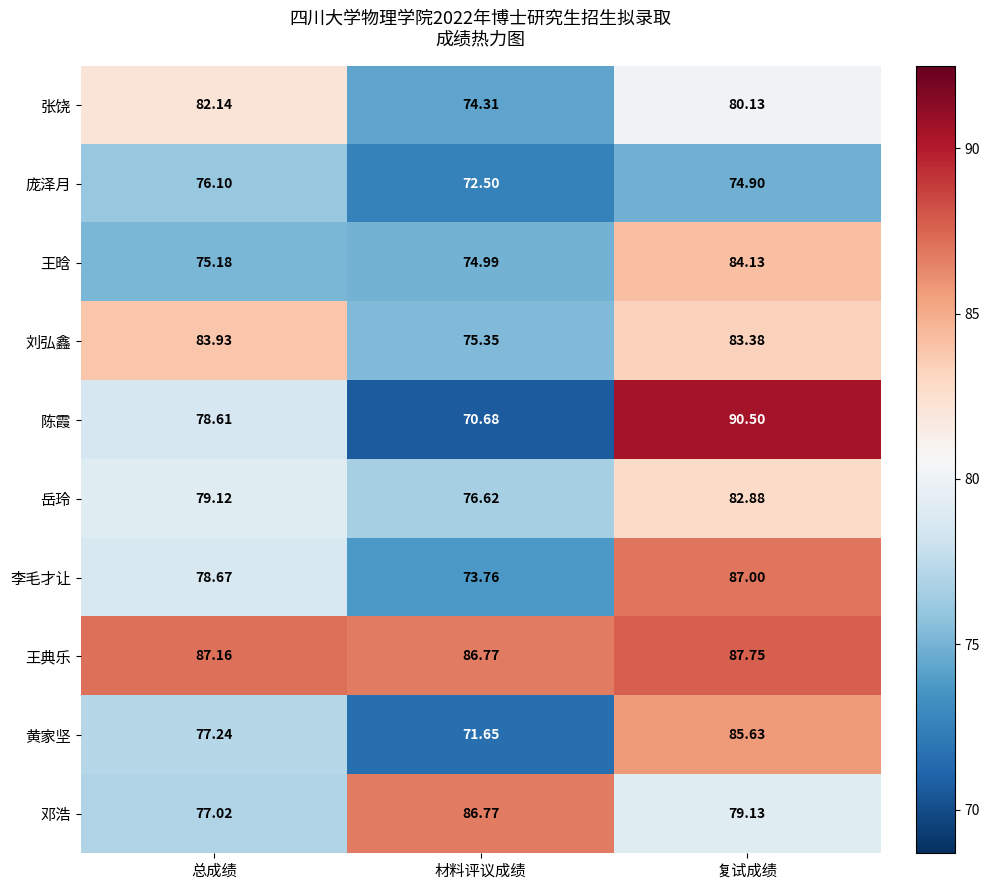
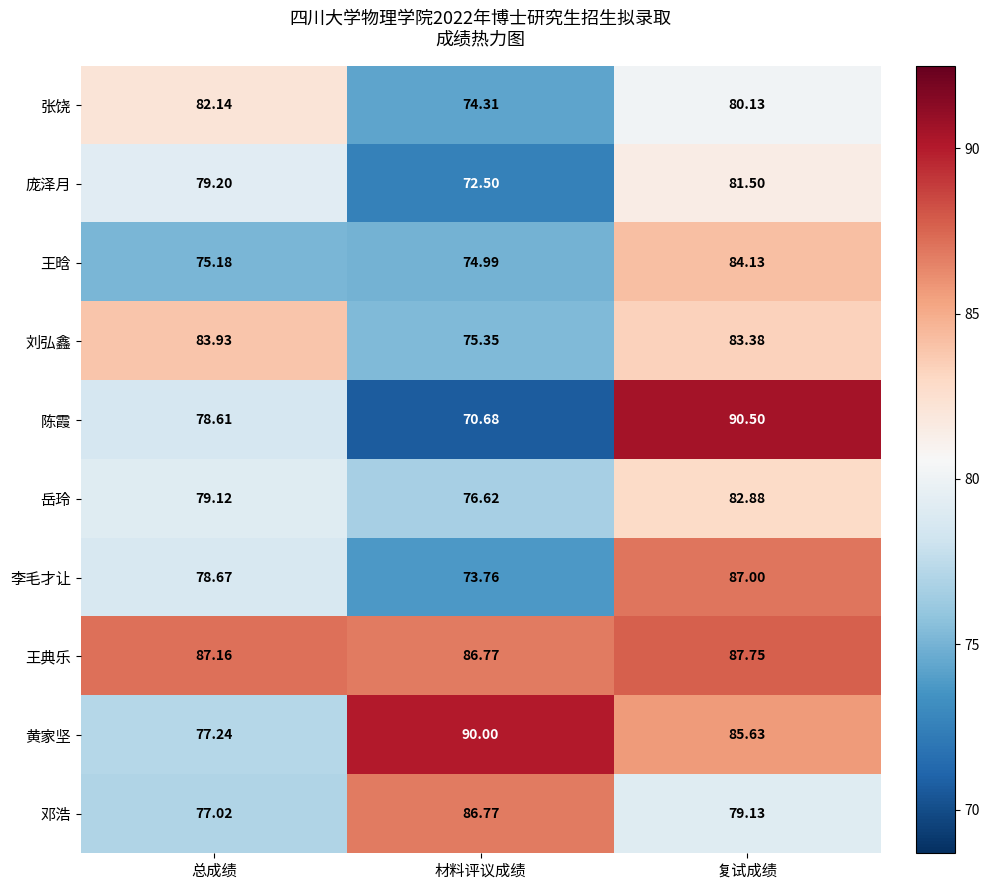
庞泽月, 总成绩: 76.10 -> 79.20
庞泽月, 复试成绩: 74.90 -> 81.50
黄家坚, 材料评议成绩: 71.65 -> 90.00
